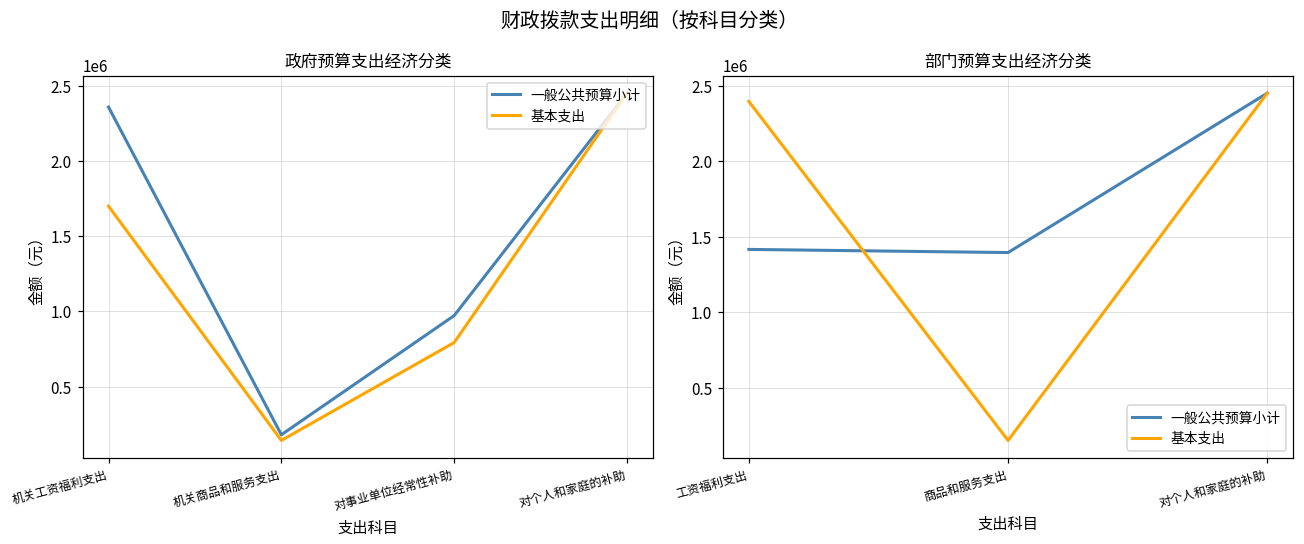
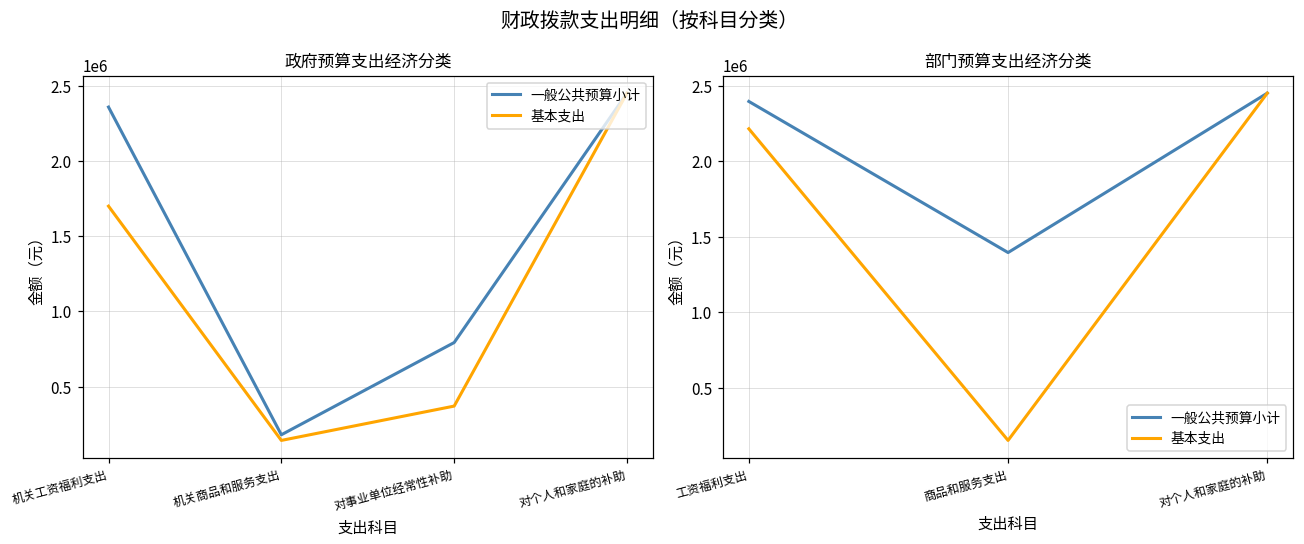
政府预算支出经济分类, 一般公共预算小计, 对事业单位经常性补助: 970000 -> 790000
政府预算支出经济分类, 基本支出, 对事业单位经常性补助: 790000 -> 370000
部门预算支出经济分类, 一般公共预算小计, 工资福利支出: 1420000 -> 2400000
部门预算支出经济分类, 基本支出, 工资福利支出: 2400000 -> 2210000
